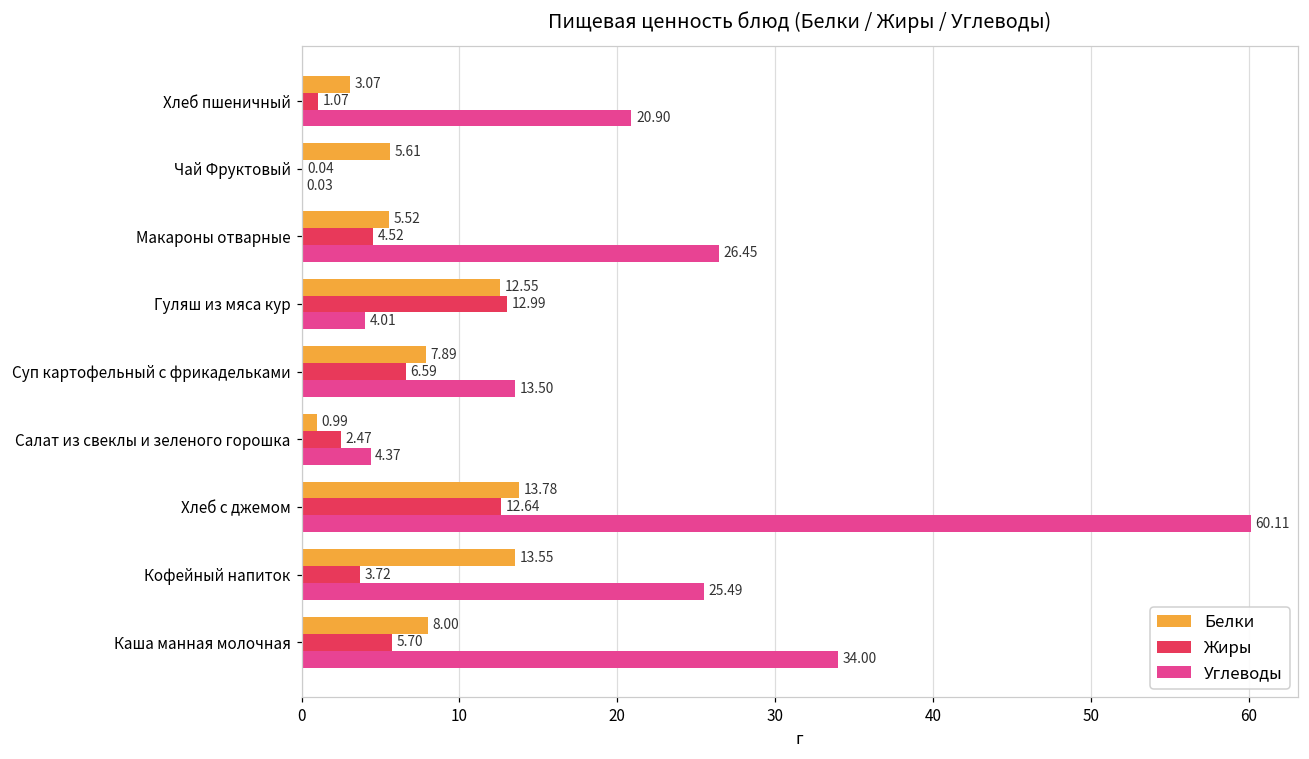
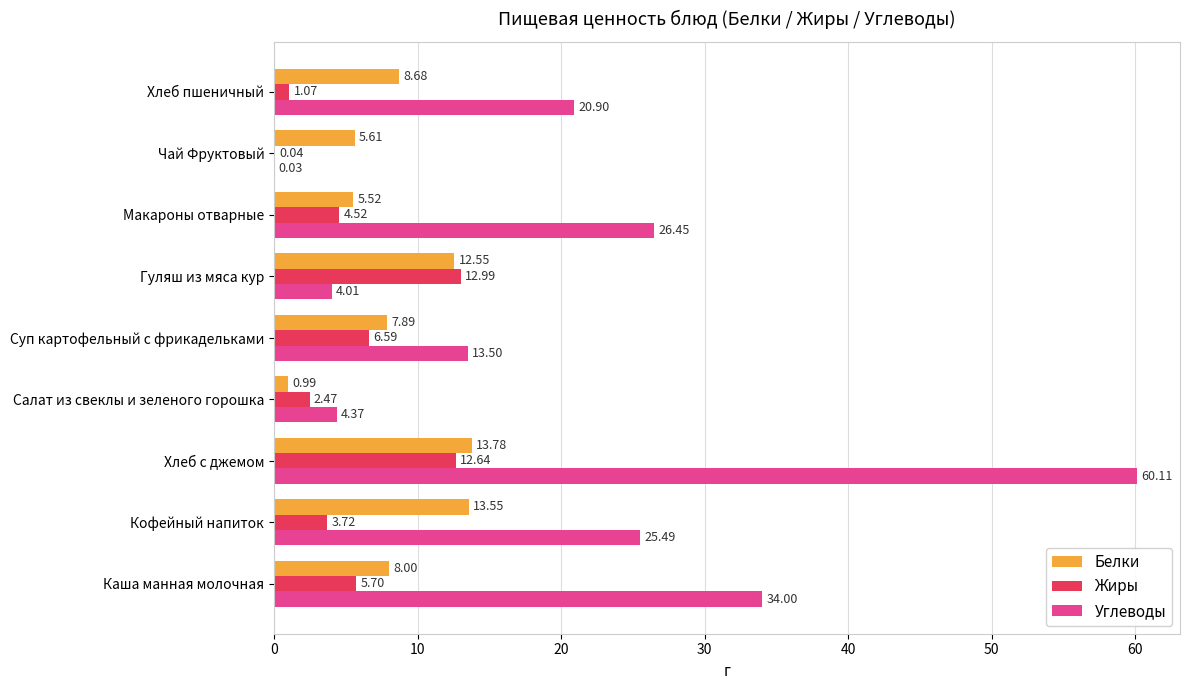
Белки, Хлеб пшеничный: 3.07 -> 8.68
